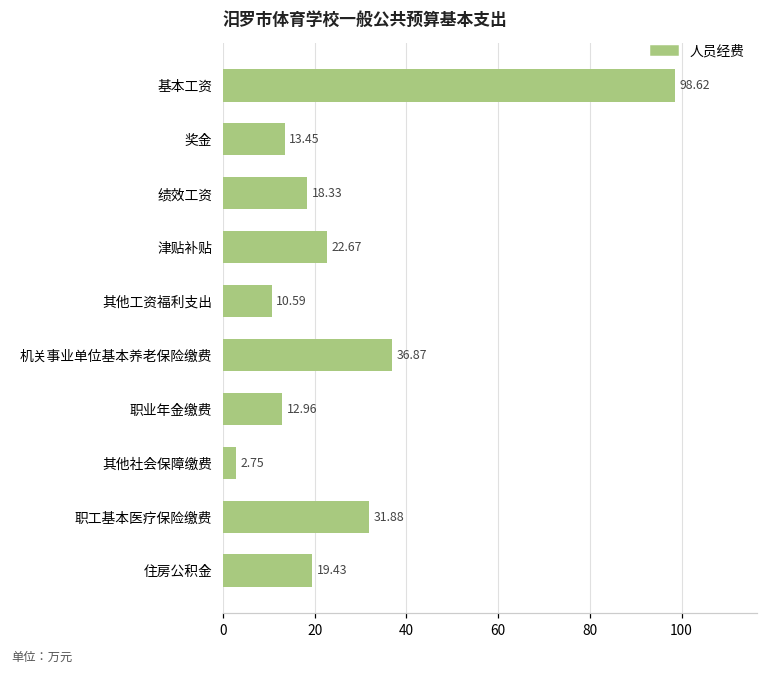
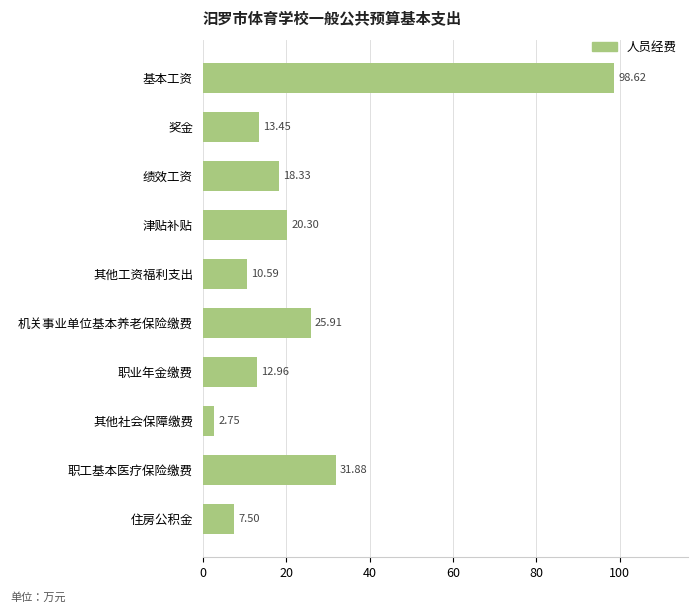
津贴补贴: 22.67 -> 20.30
机关事业单位基本养老保险缴费: 36.87 -> 25.91
住房公积金: 19.43 -> 7.50
